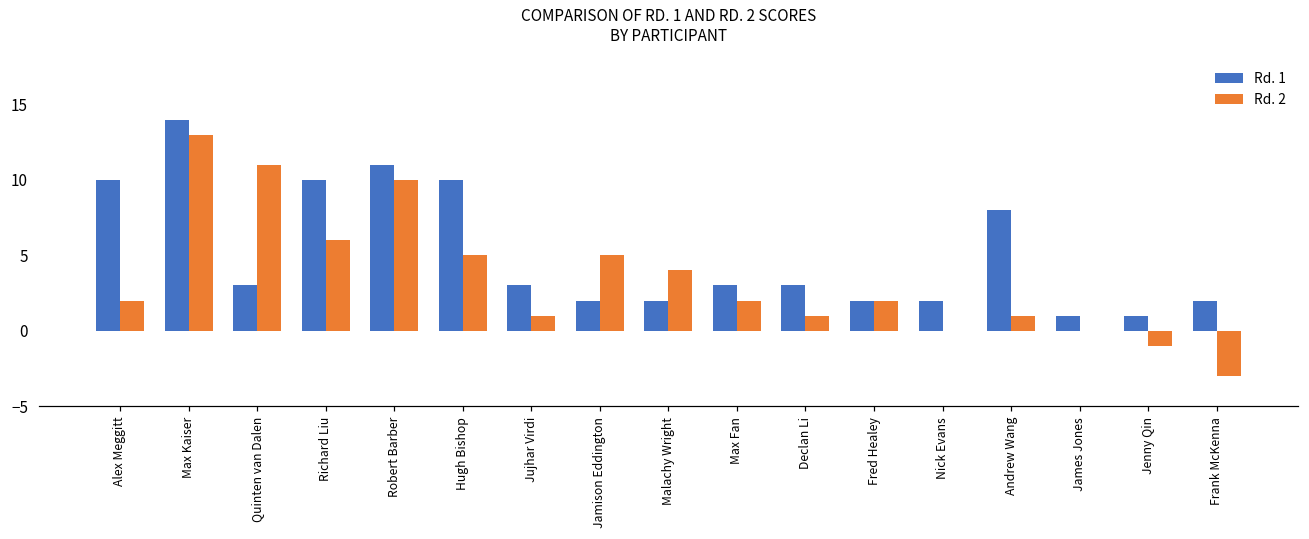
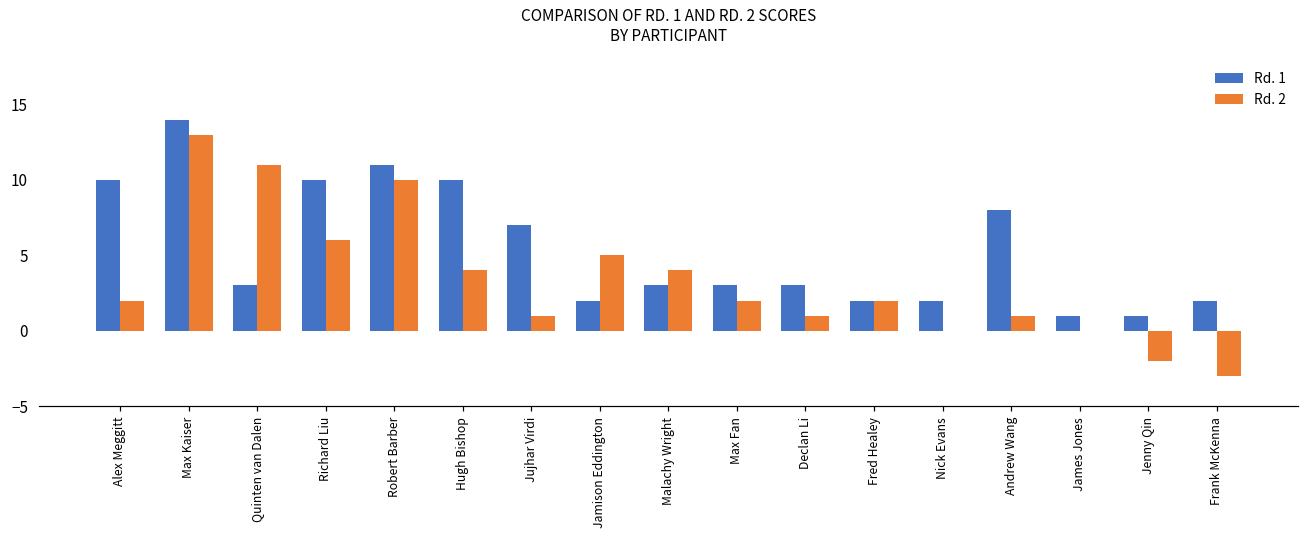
Rd. 2, Hugh Bishop: 5 -> 4
Rd. 1, Jujhar Virdi: 3 -> 7
Rd. 1, Malachy Wright: 2 -> 3
Rd. 2, Jenny Qin: -1 -> -2
